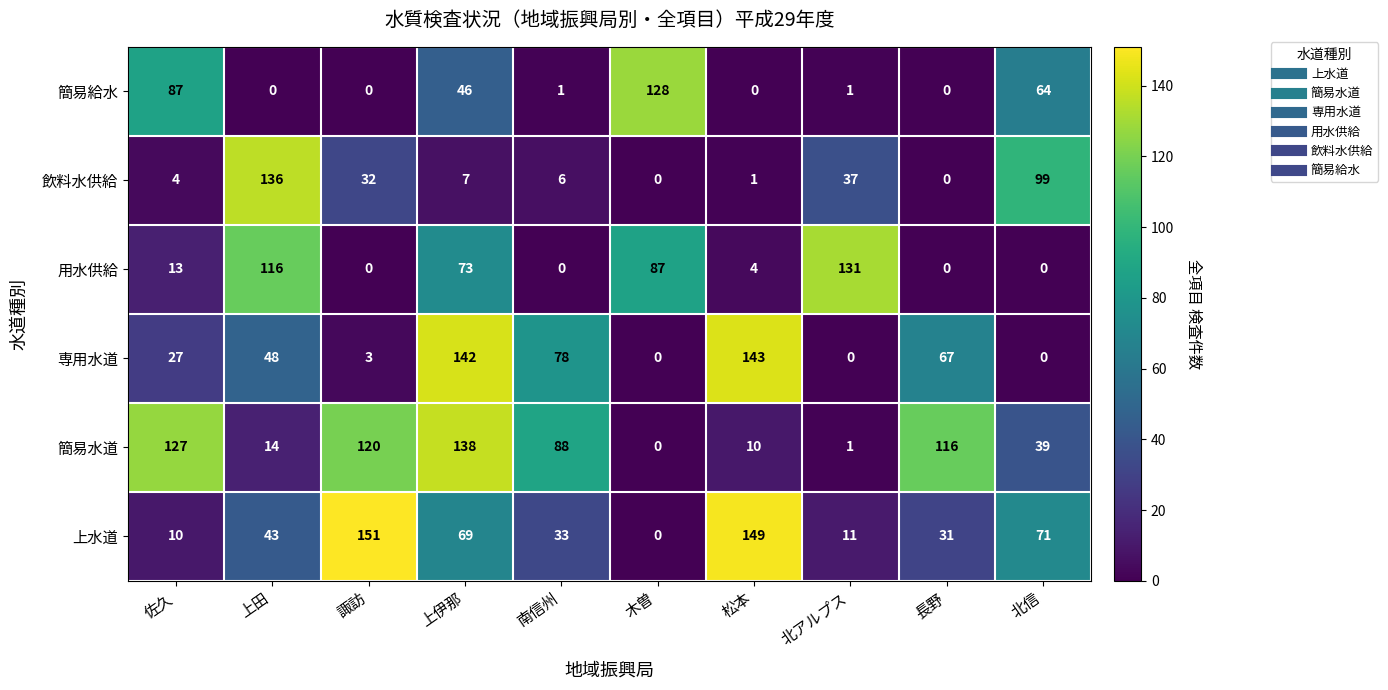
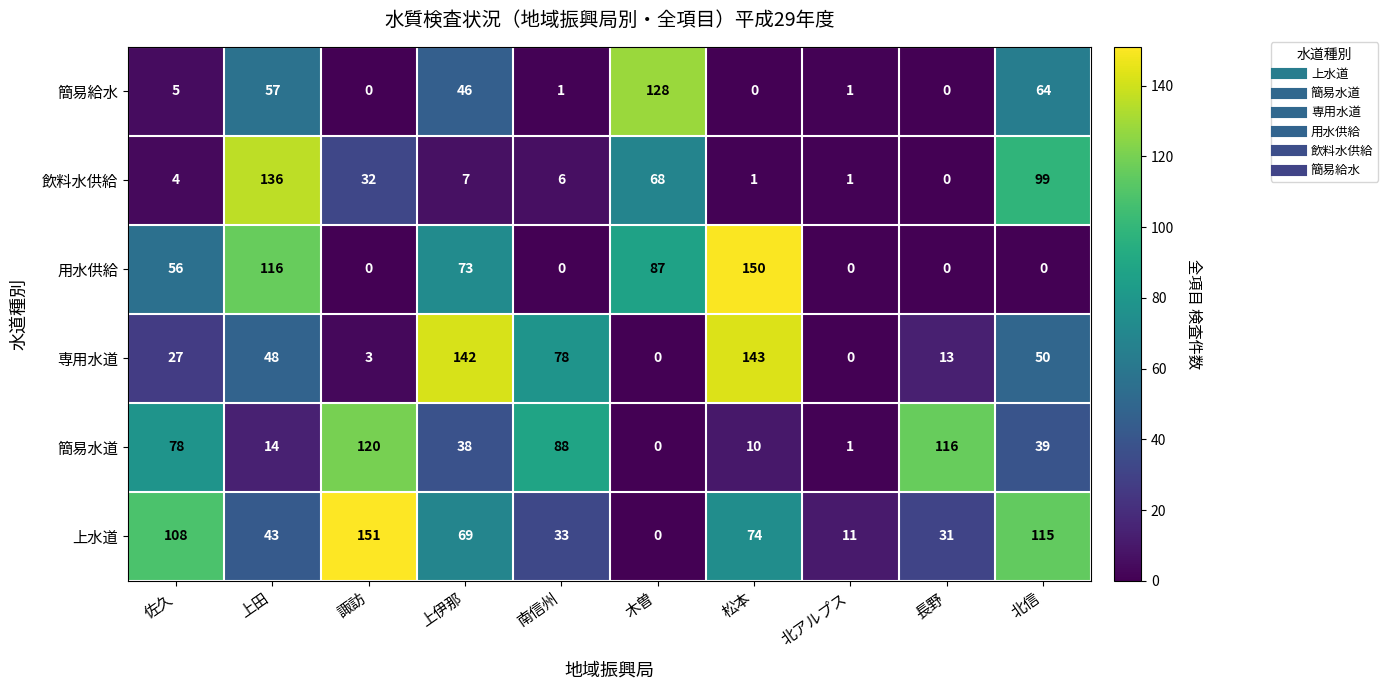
簡易給水, 佐久: 87 -> 5
簡易給水, 上田: 0 -> 57
飲料水供給, 木曽: 0 -> 68
飲料水供給, 北アルプス: 37 -> 1
用水供給, 佐久: 13 -> 56
用水供給, 松本: 4 -> 150
用水供給, 北アルプス: 131 -> 0
専用水道, 長野: 67 -> 13
専用水道, 北信: 0 -> 50
簡易水道, 佐久: 127 -> 78
簡易水道, 上伊那: 138 -> 38
上水道, 佐久: 10 -> 108
上水道, 松本: 149 -> 74
上水道, 北信: 71 -> 115
